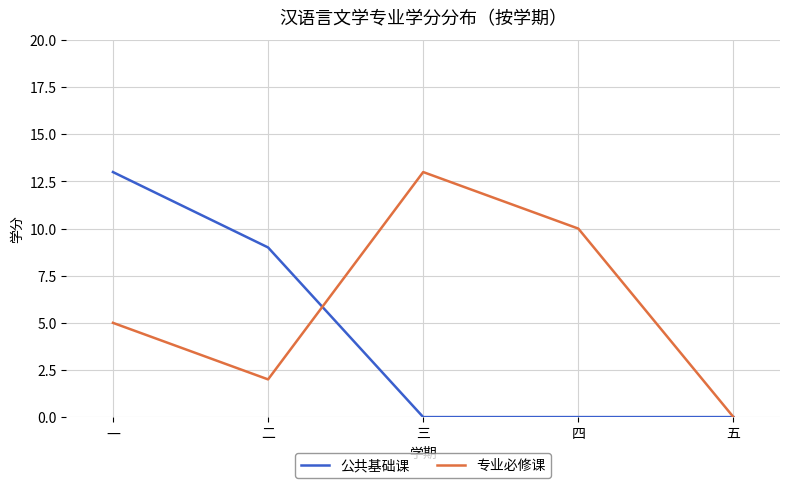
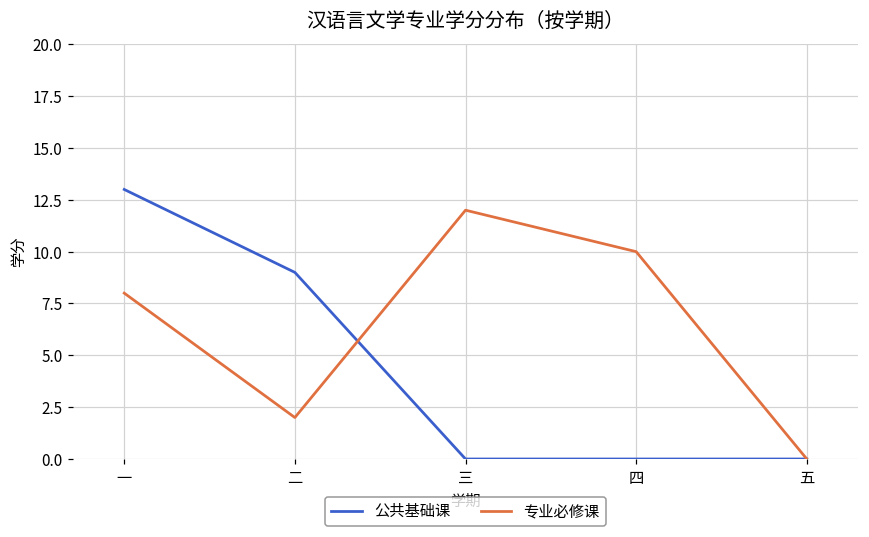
专业必修课, 一: 5 -> 8
专业必修课, 三: 13 -> 12
